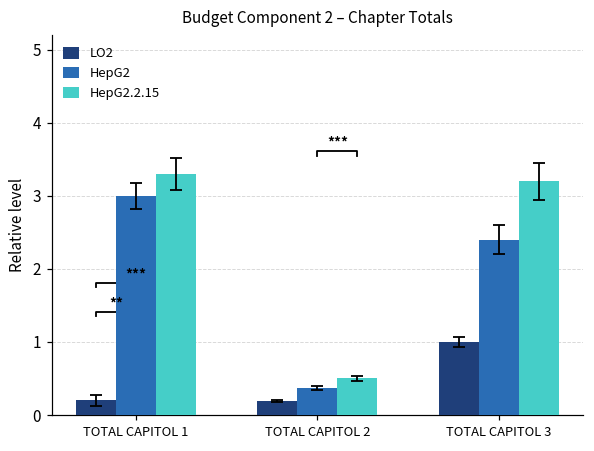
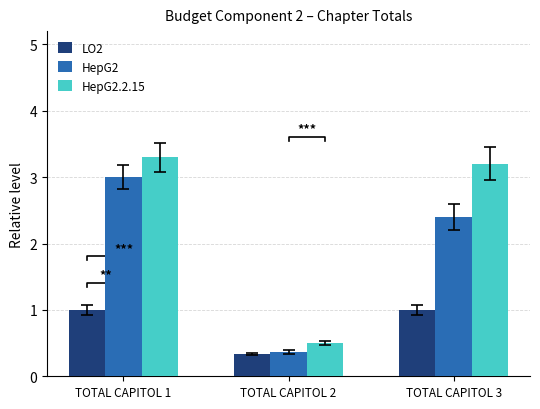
LO2, TOTAL CAPITOL 1: 0.2 -> 1.0
LO2, TOTAL CAPITOL 2: 0.2 -> 0.3
